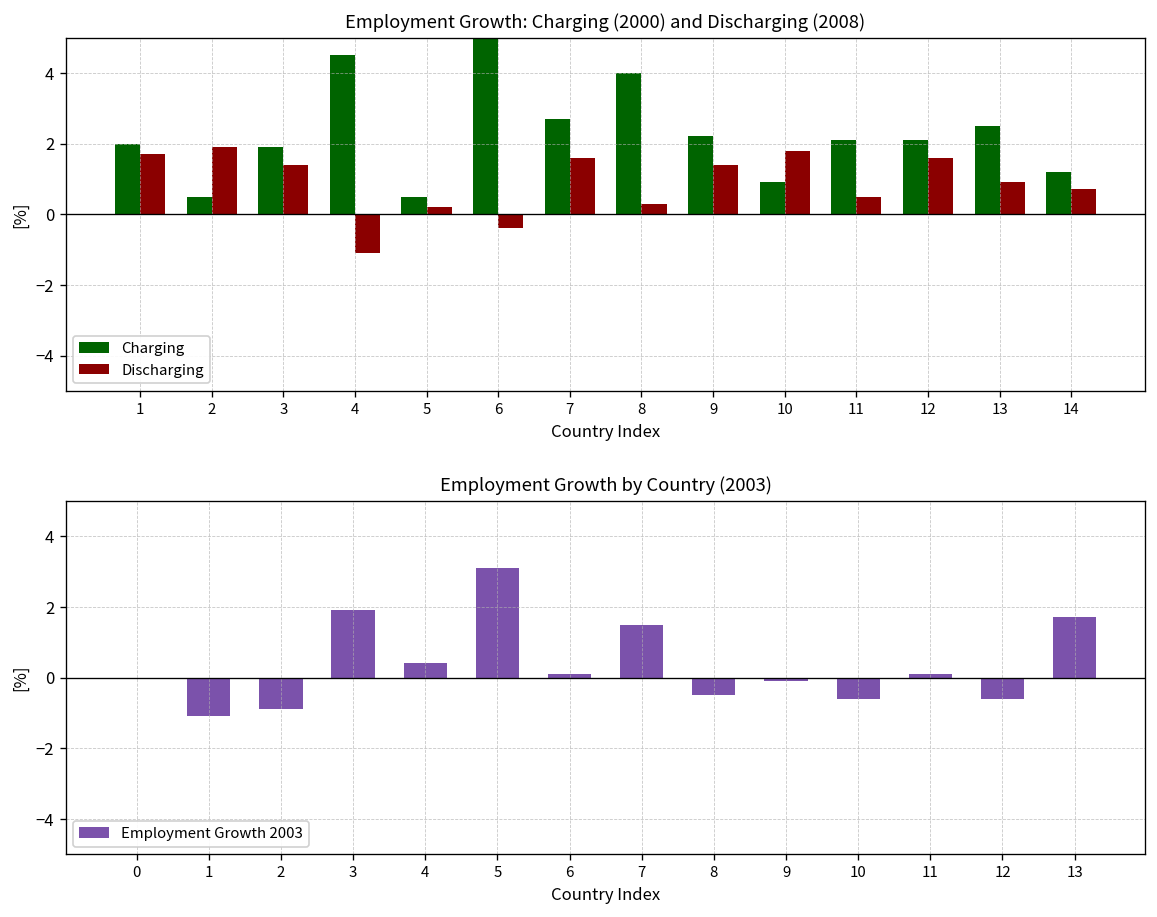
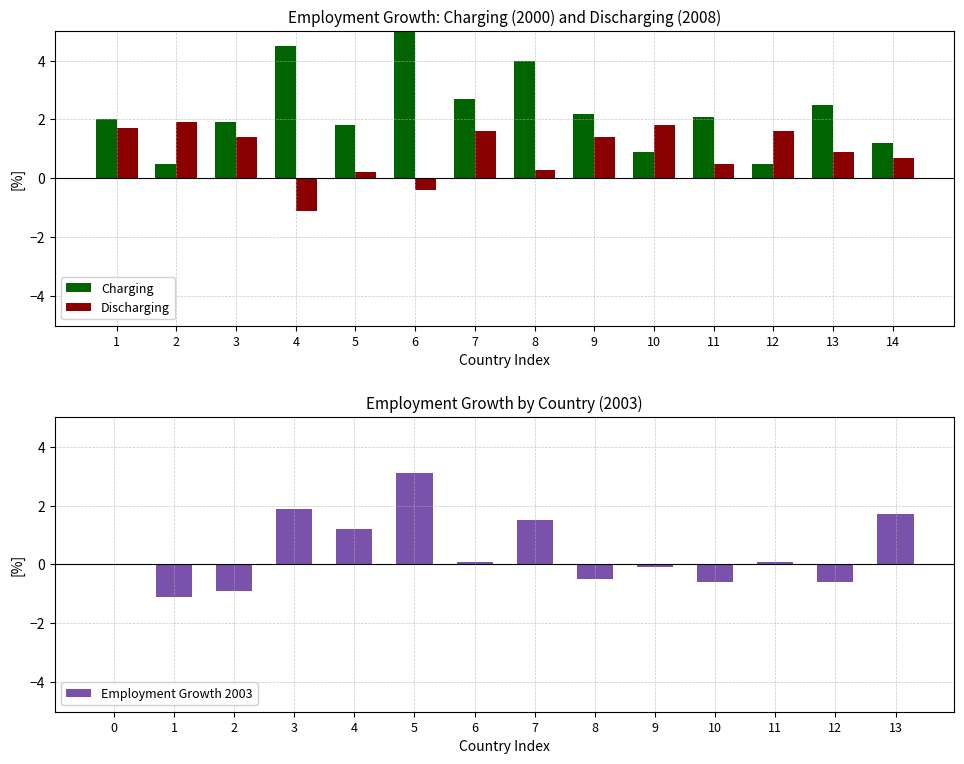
Employment Growth: Charging (2000) and Discharging (2008), Charging, 5: 0.5 -> 1.8
Employment Growth: Charging (2000) and Discharging (2008), Charging, 12: 2.1 -> 0.5
Employment Growth by Country (2003), 4: 0.4 -> 1.2
